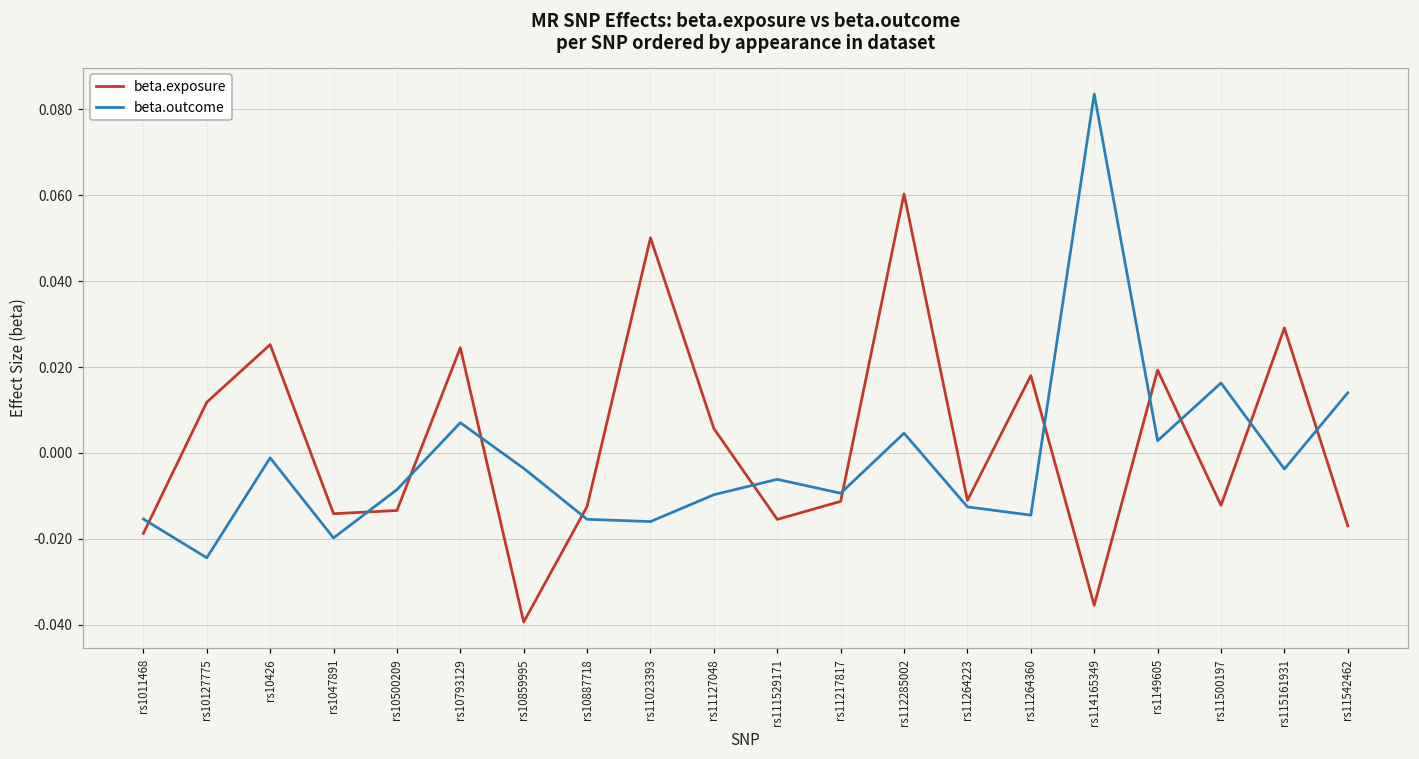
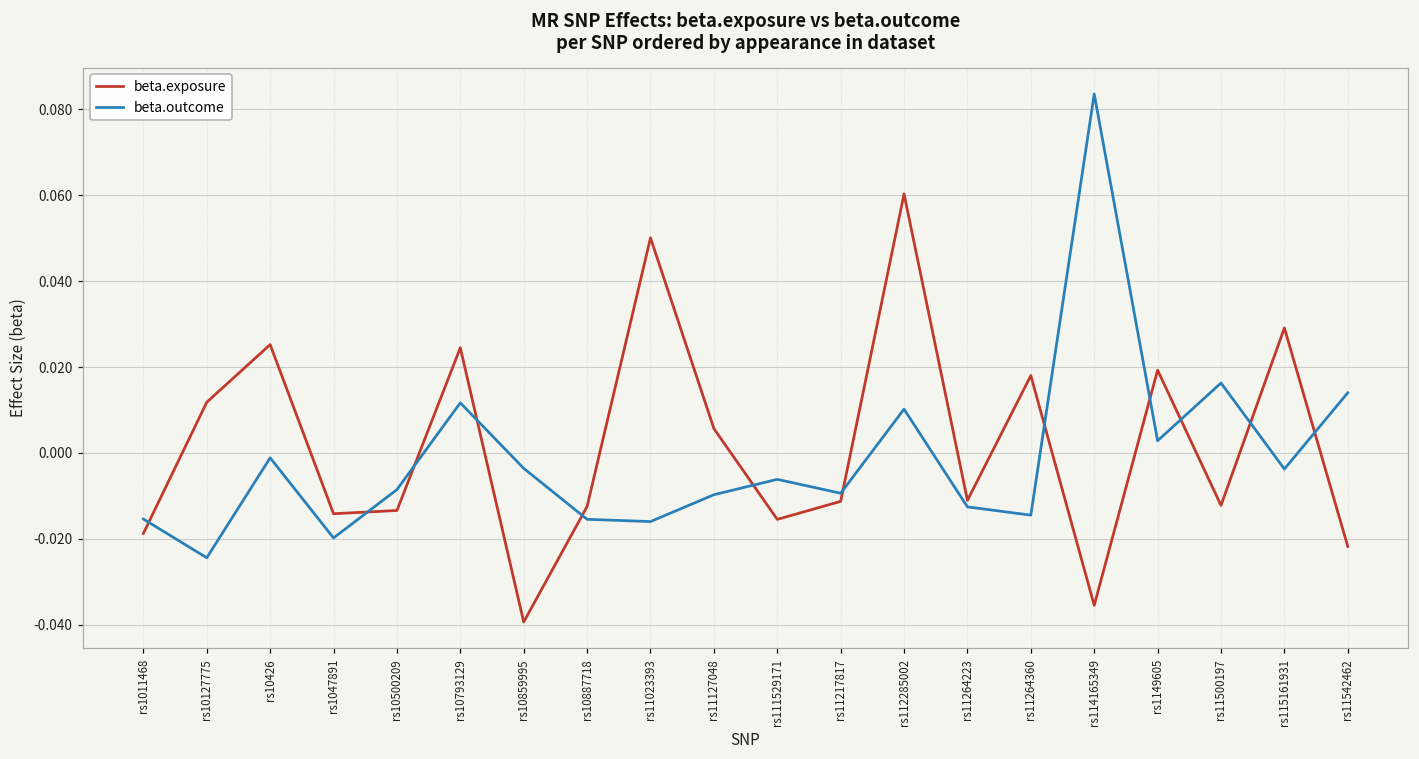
beta.outcome, rs10793129: 0.007 -> 0.012
beta.outcome, rs112285002: 0.005 -> 0.010
beta.exposure, rs11542462: -0.017 -> -0.022
